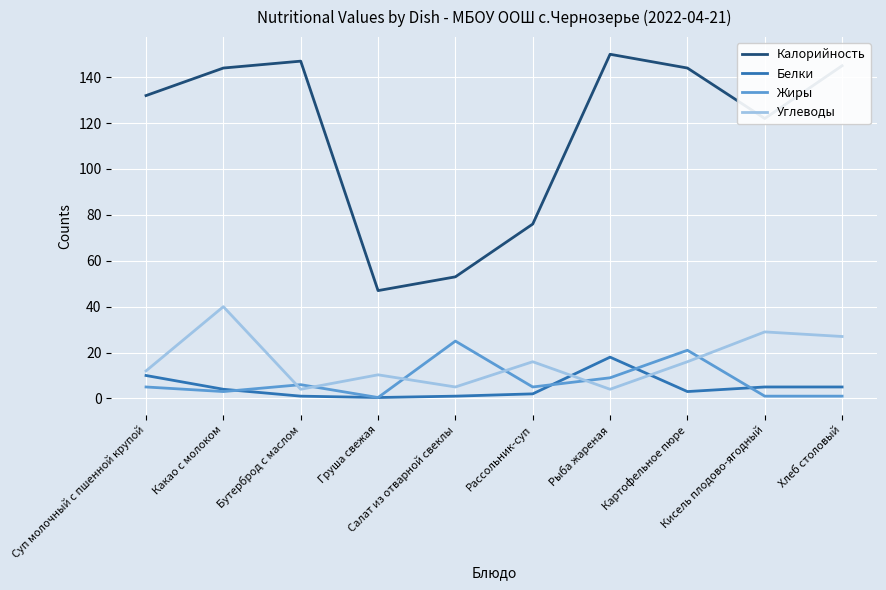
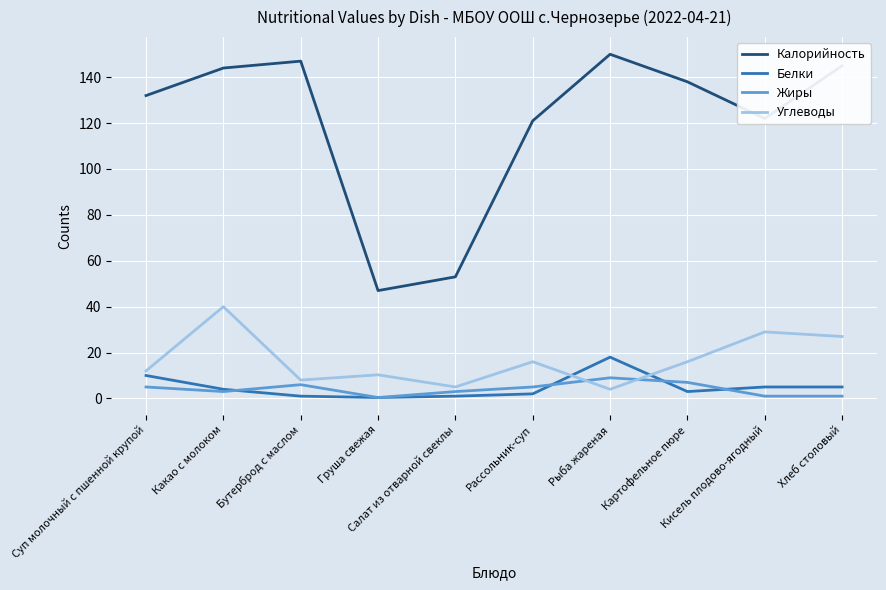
Углеводы, Бутерброд с маслом: 4 -> 8
Жиры, Салат из отварной свеклы: 25 -> 3
Калорийность, Рассольник-суп: 76 -> 121
Калорийность, Картофельное пюре: 144 -> 138
Жиры, Картофельное пюре: 21 -> 7
